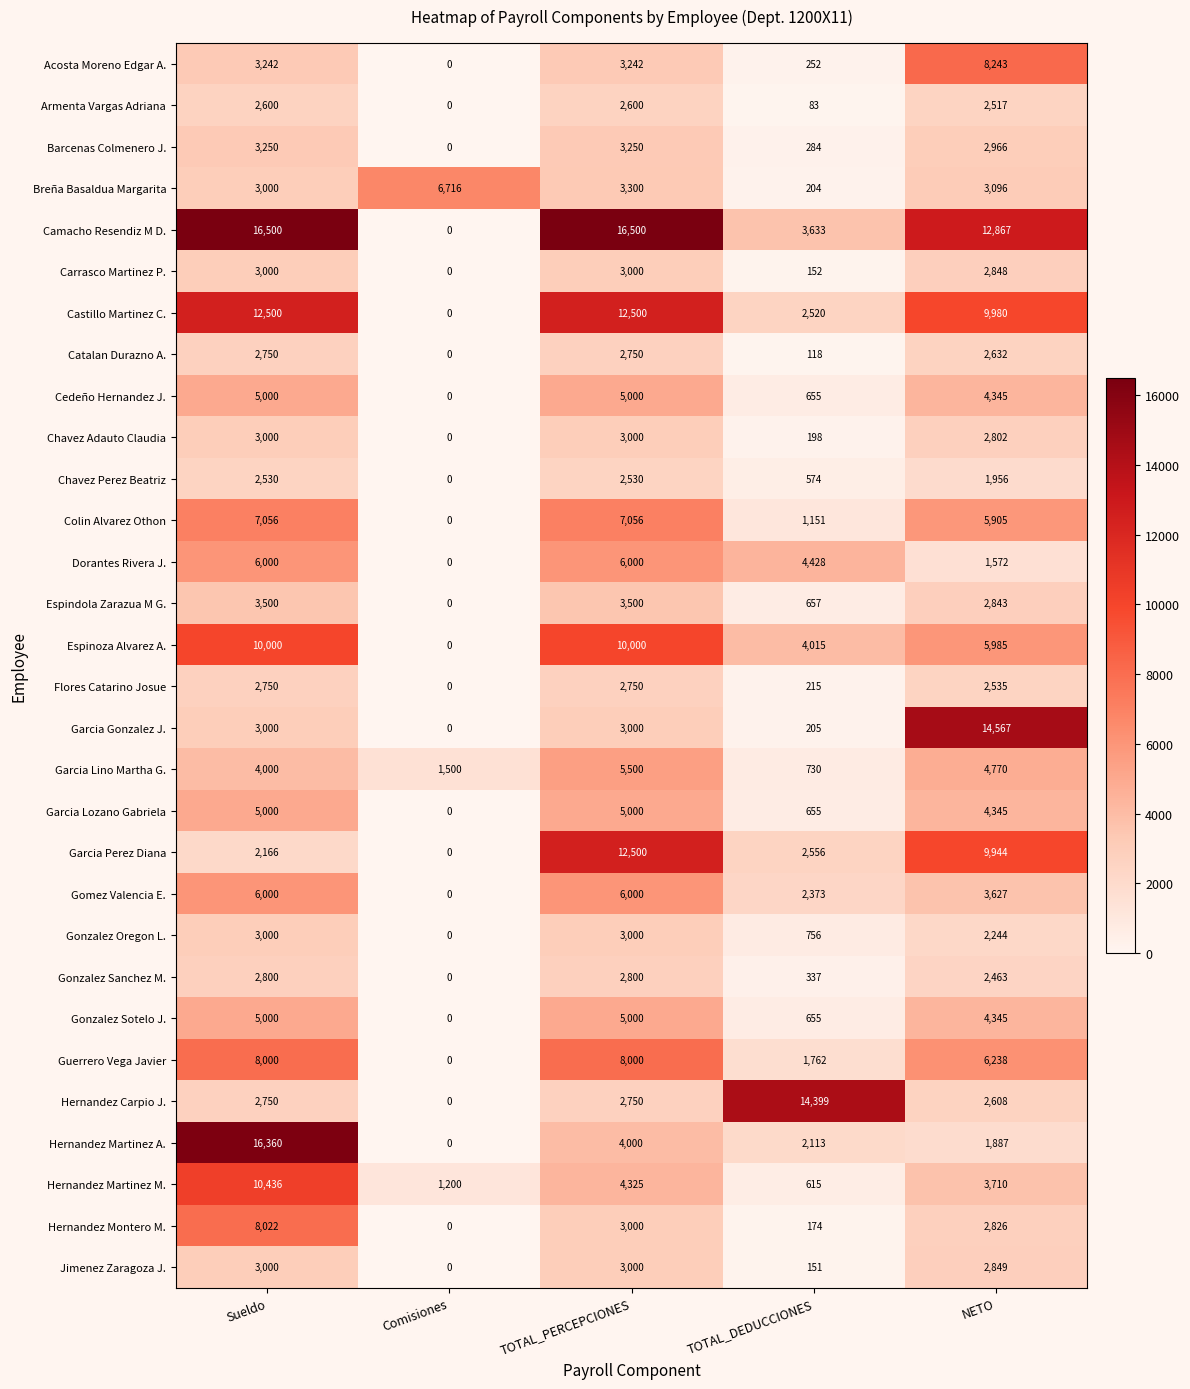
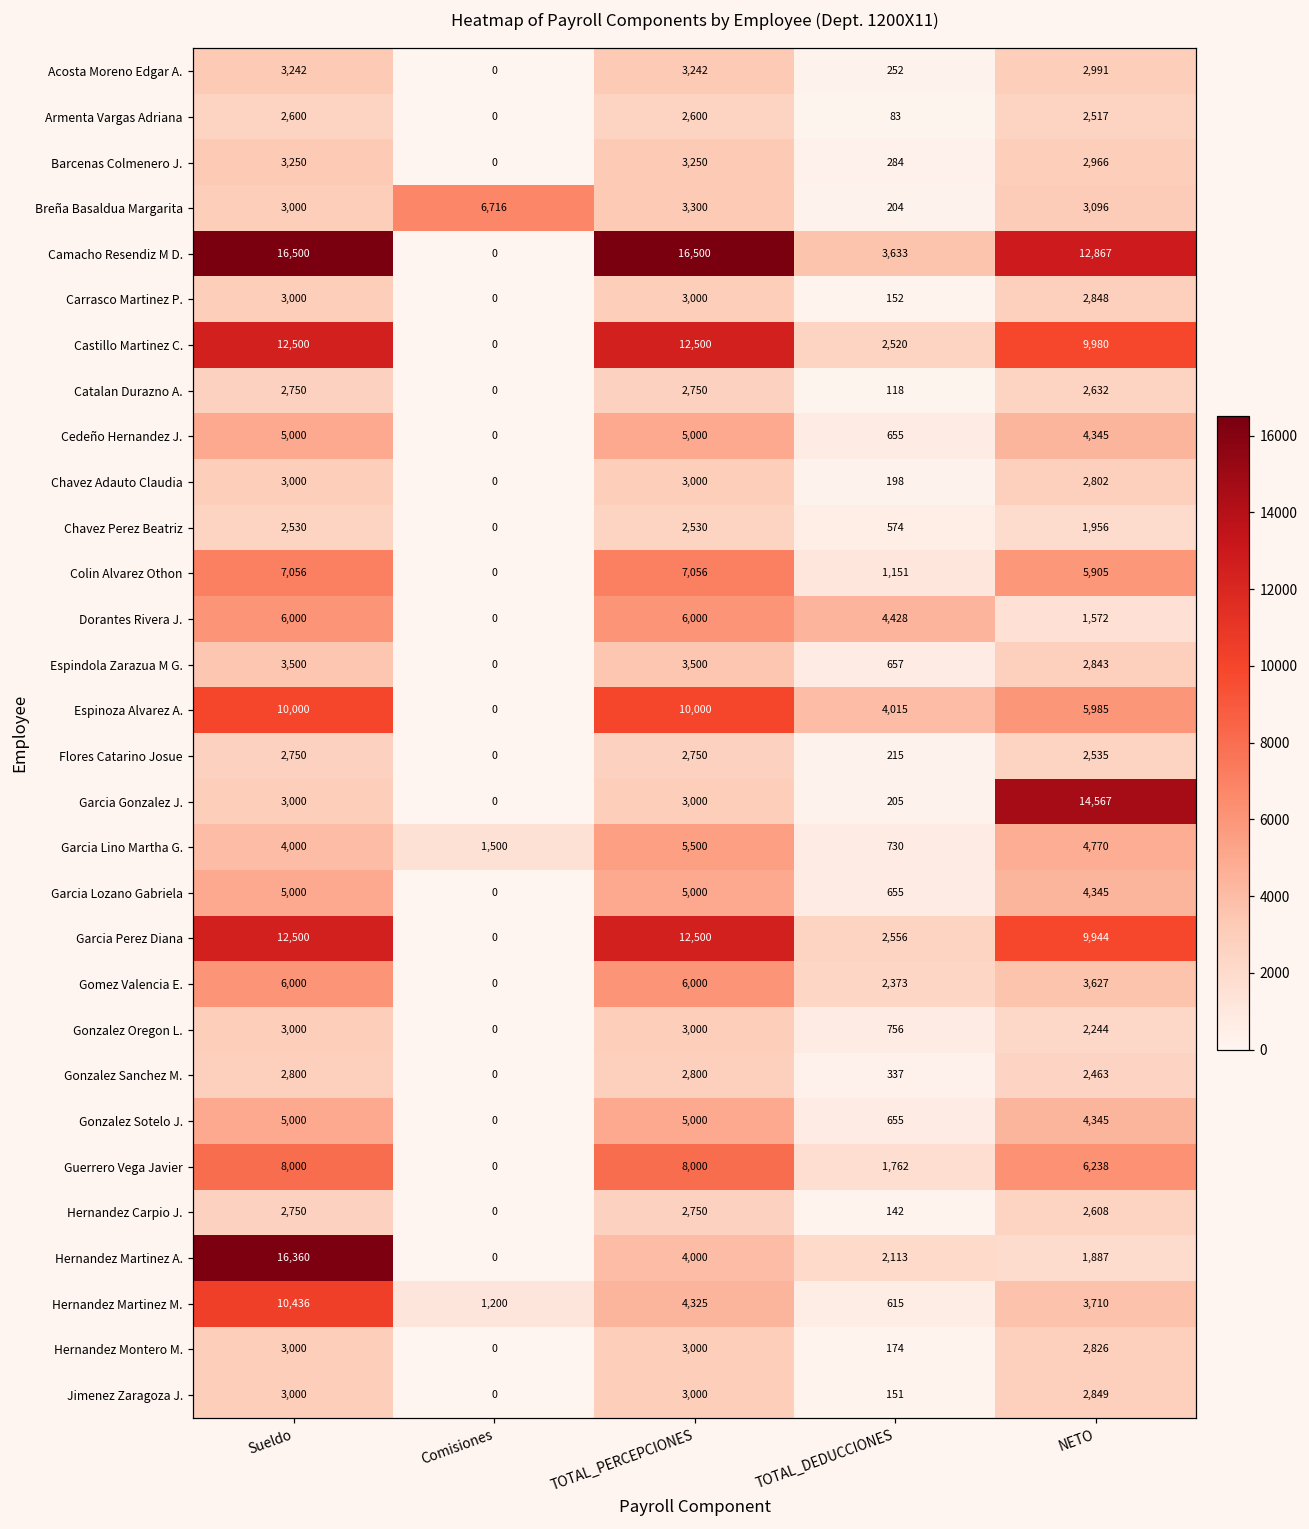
Acosta Moreno Edgar A., NETO: 8,243 -> 2,991
Garcia Perez Diana, Sueldo: 2,166 -> 12,500
Hernandez Carpio J., TOTAL_DEDUCCIONES: 14,399 -> 142
Hernandez Montero M., Sueldo: 8,022 -> 3,000
